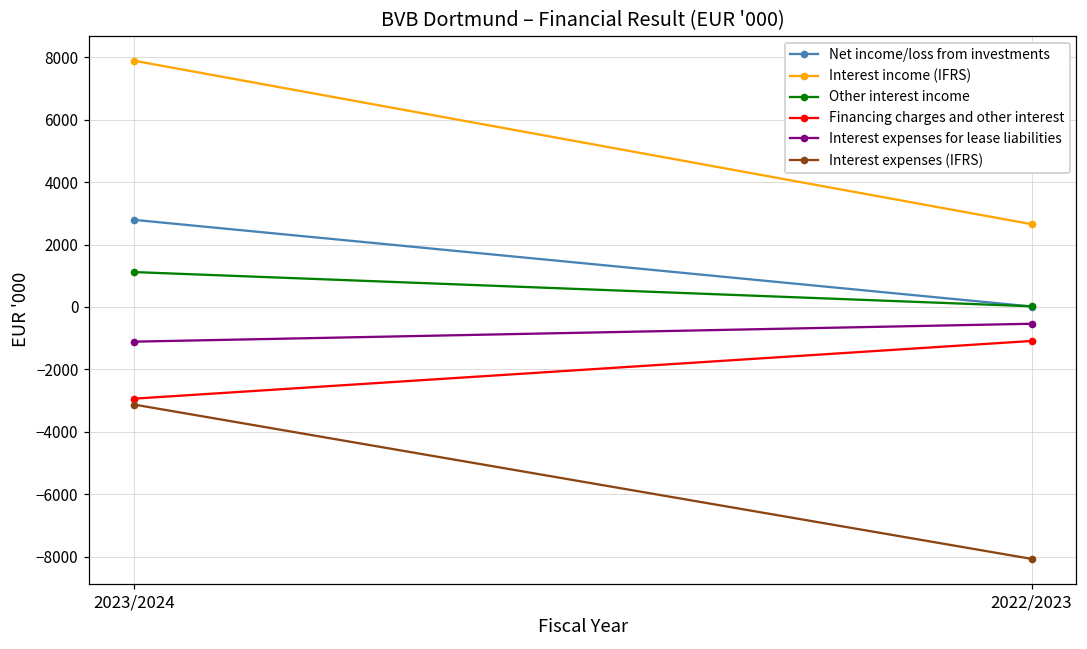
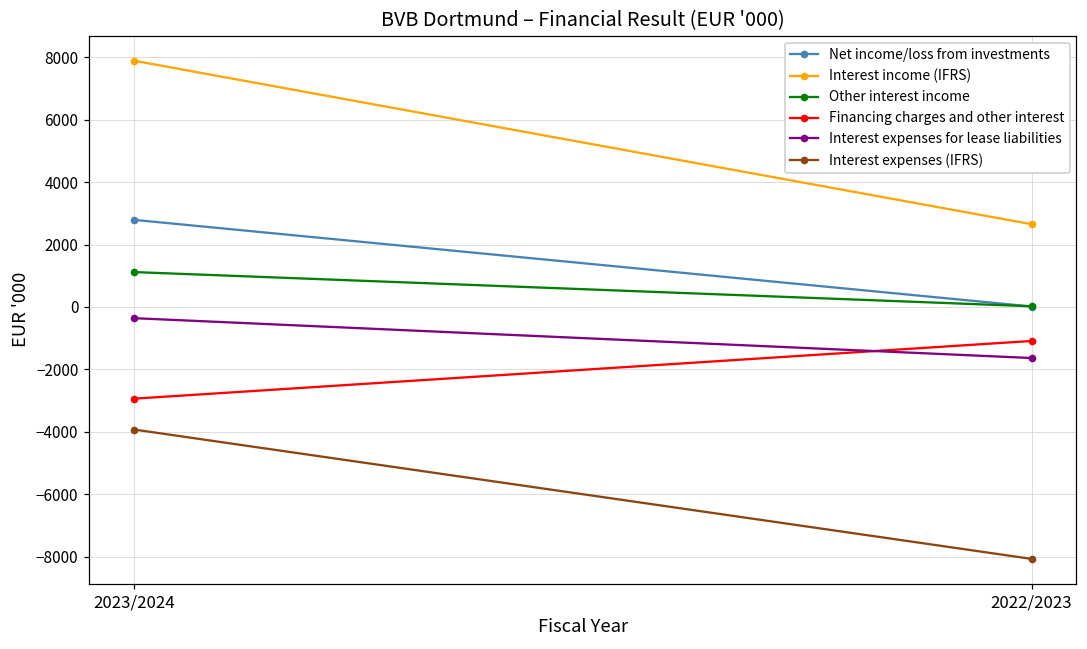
Interest expenses for lease liabilities, 2023/2024: -1100 -> -400
Interest expenses (IFRS), 2023/2024: -3100 -> -3900
Interest expenses for lease liabilities, 2022/2023: -500 -> -1600
